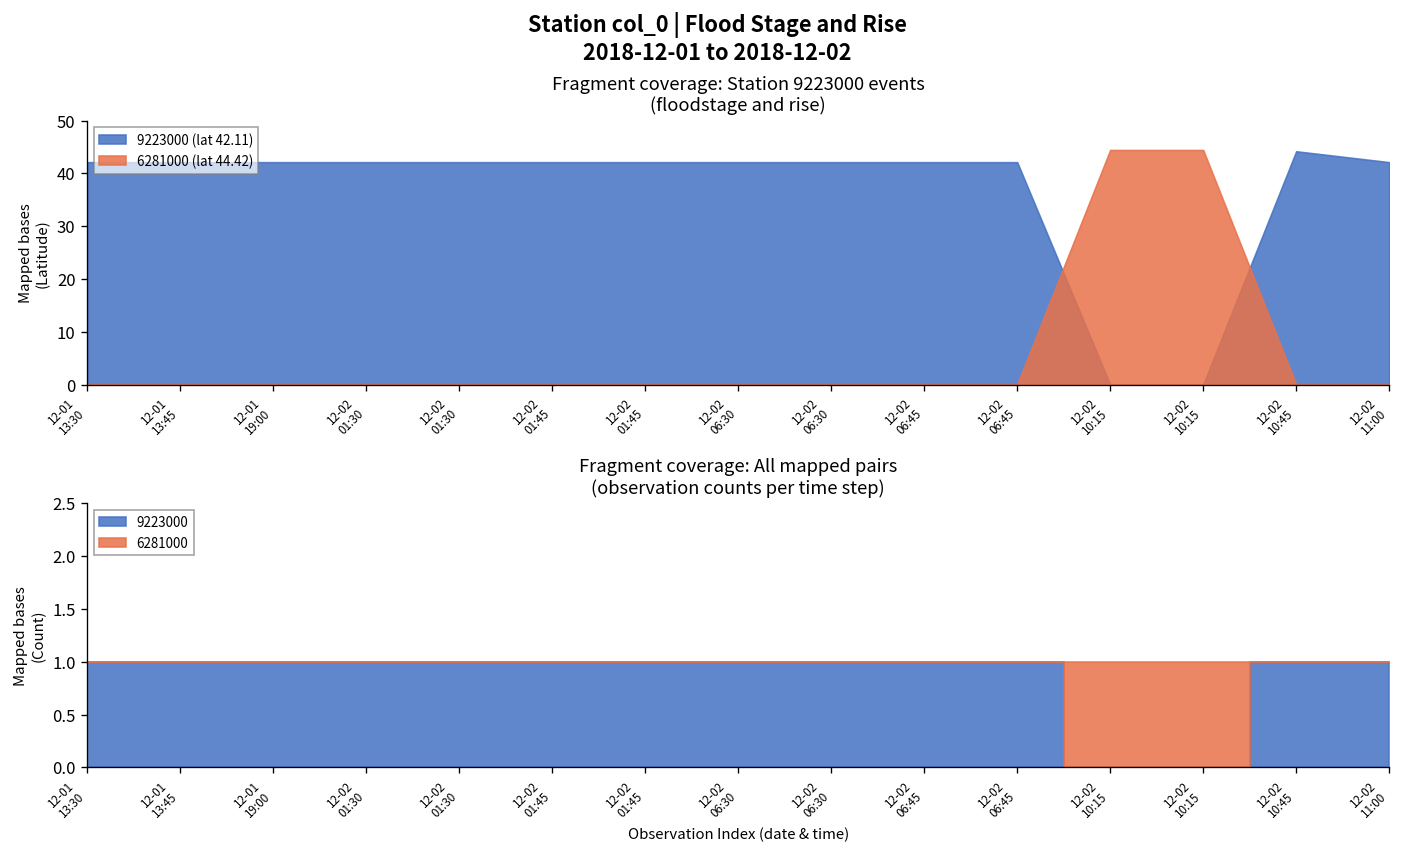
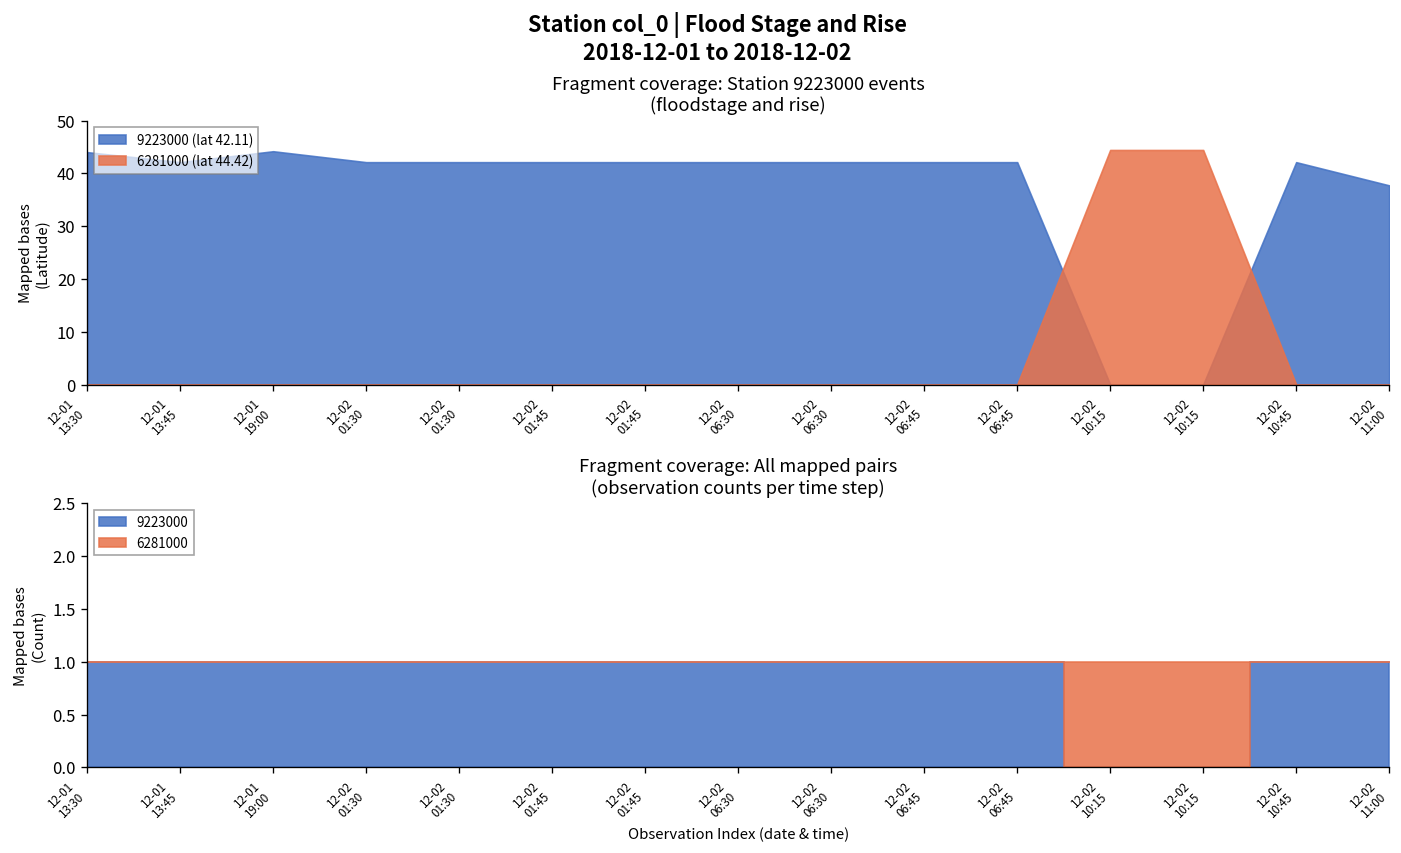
Fragment coverage: Station 9223000 events (floodstage and rise), 9223000 (lat 42.11), 12-01 13:30: 42 -> 44
Fragment coverage: Station 9223000 events (floodstage and rise), 9223000 (lat 42.11), 12-01 19:00: 42 -> 44
Fragment coverage: Station 9223000 events (floodstage and rise), 9223000 (lat 42.11), 12-02 10:45: 44 -> 42
Fragment coverage: Station 9223000 events (floodstage and rise), 9223000 (lat 42.11), 12-02 11:00: 42 -> 38
